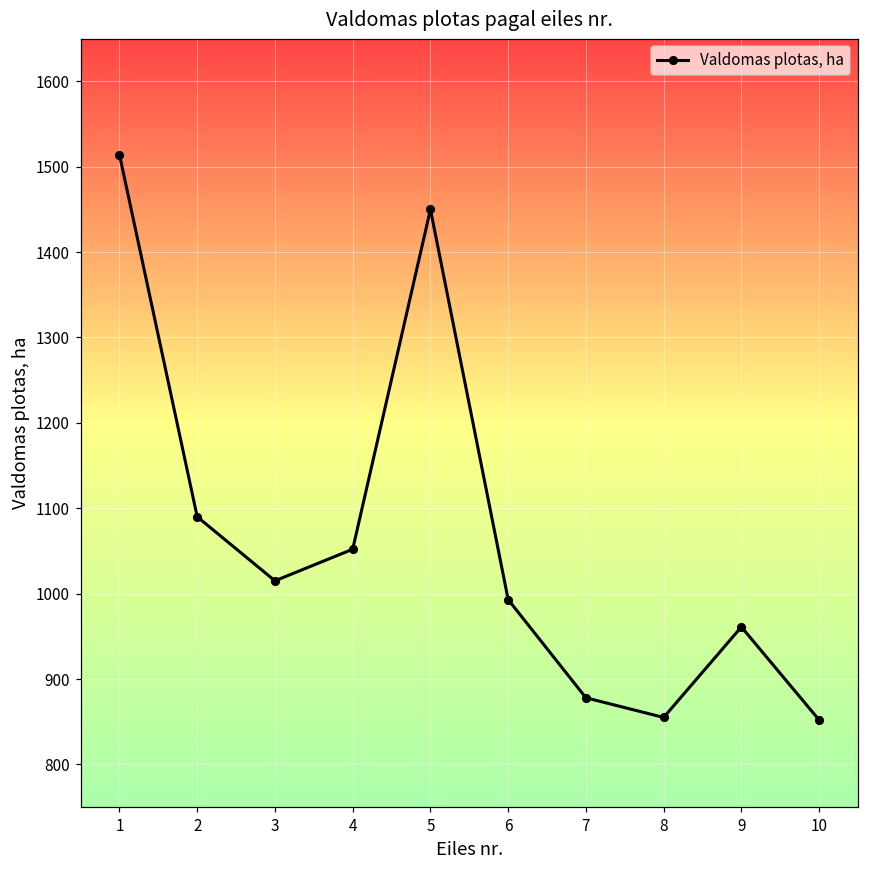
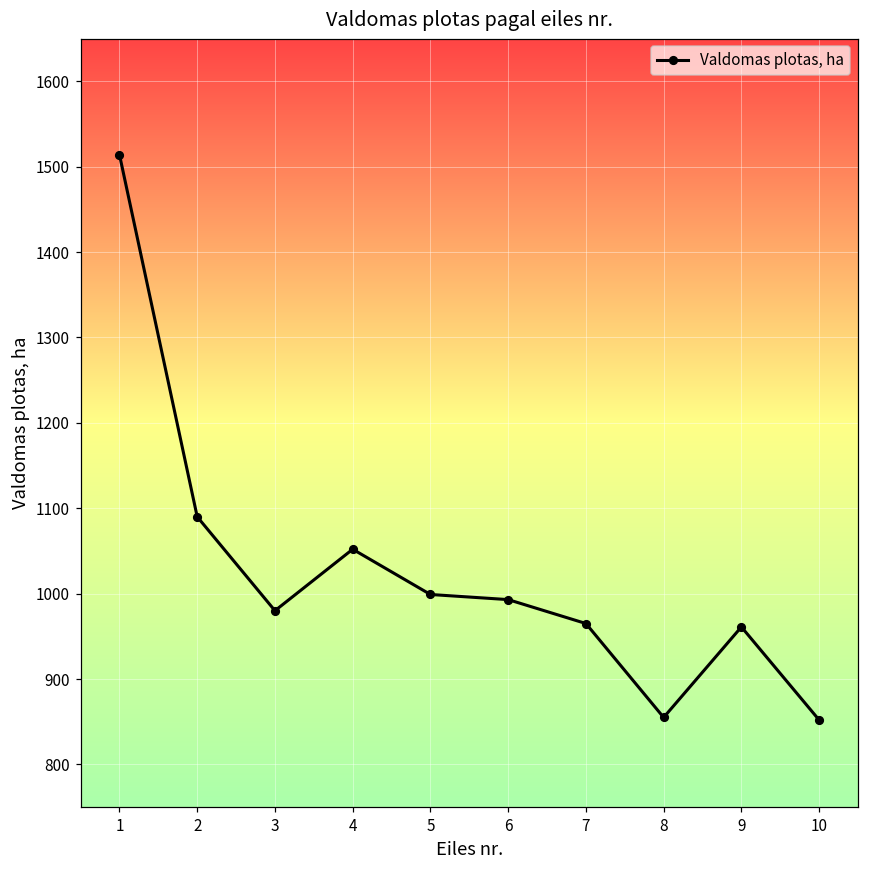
3: 1020 -> 980
5: 1450 -> 1000
7: 880 -> 970
